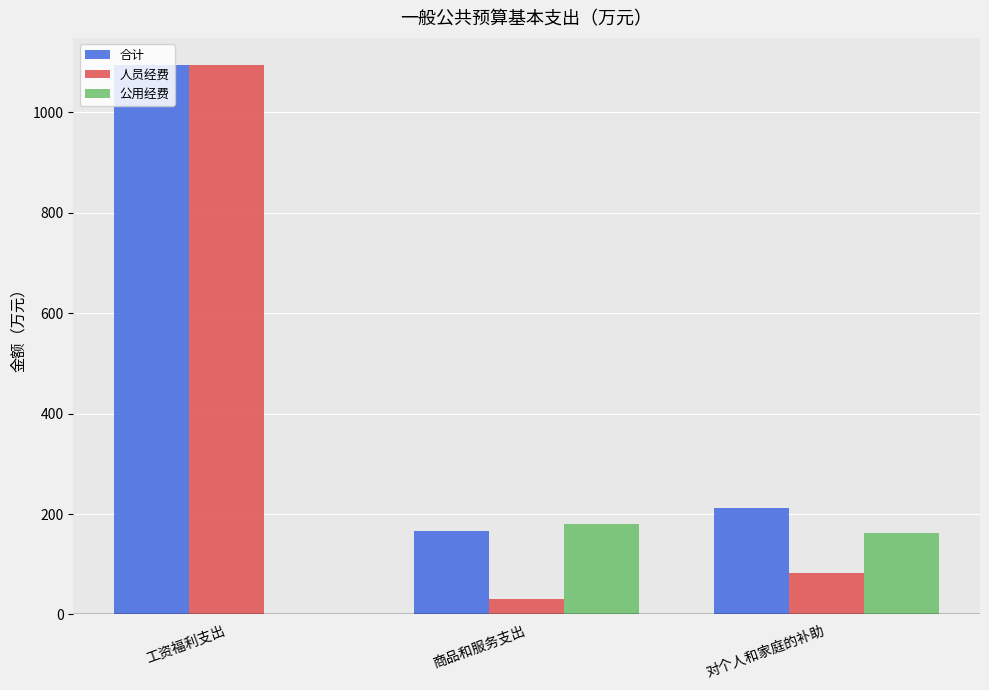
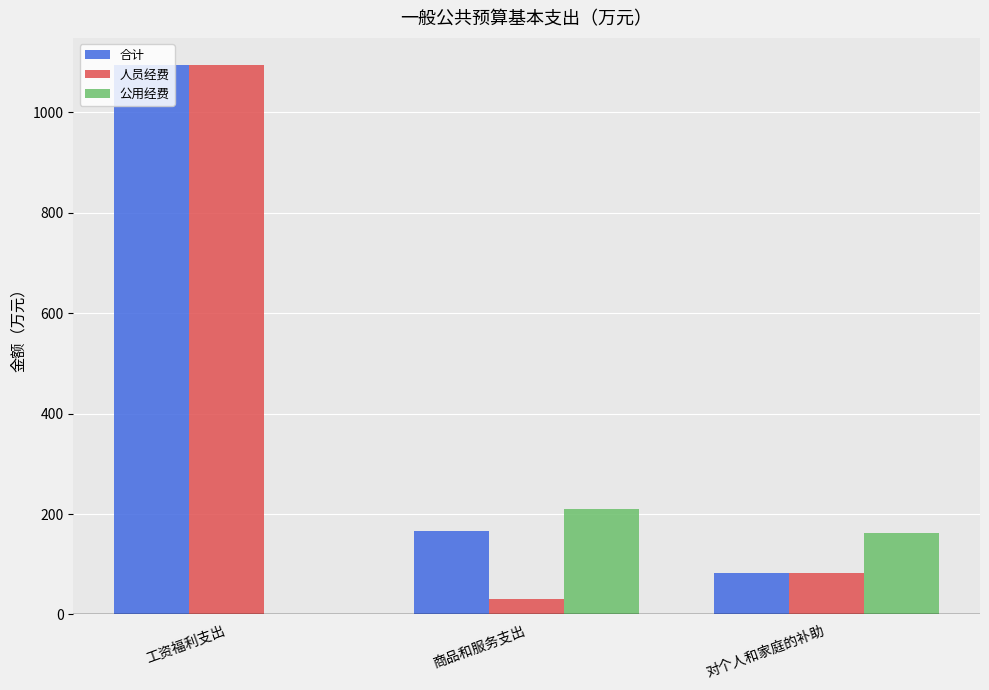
公用经费, 商品和服务支出: 180 -> 210
合计, 对个人和家庭的补助: 210 -> 80
